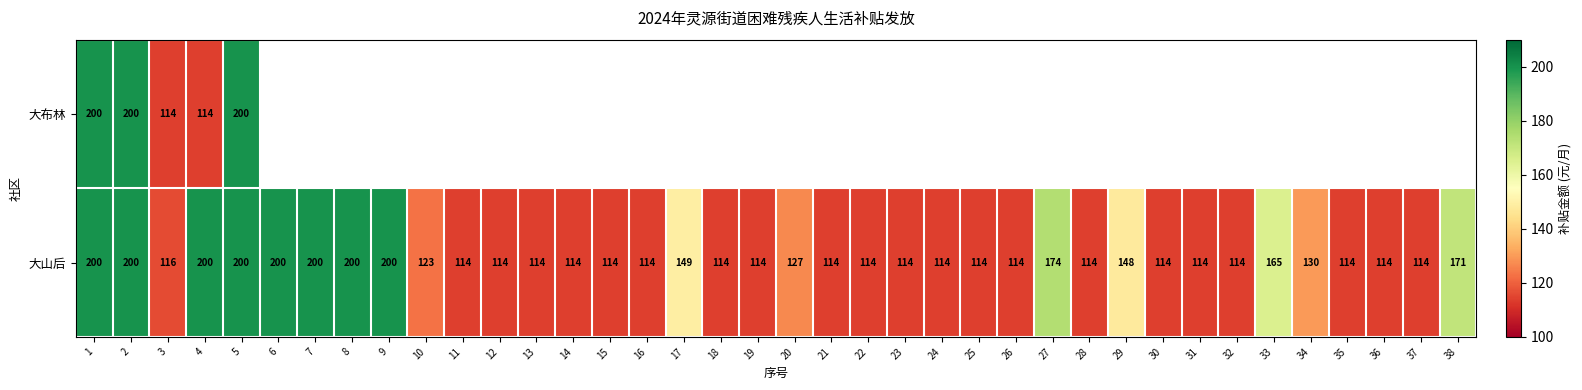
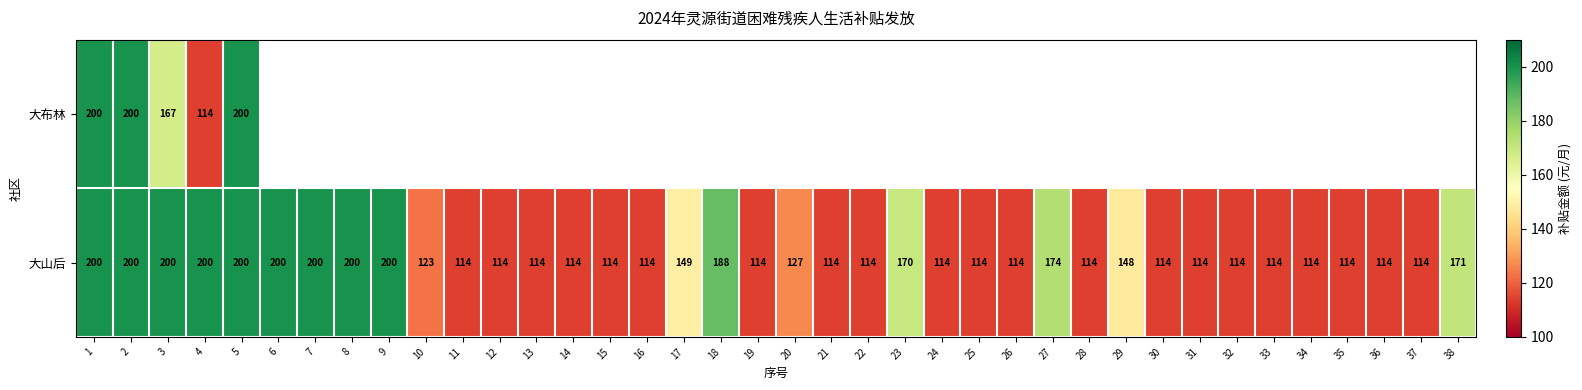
大布林, 3: 114 -> 167
大山后, 3: 116 -> 200
大山后, 18: 114 -> 188
大山后, 23: 114 -> 170
大山后, 33: 165 -> 114
大山后, 34: 130 -> 114
